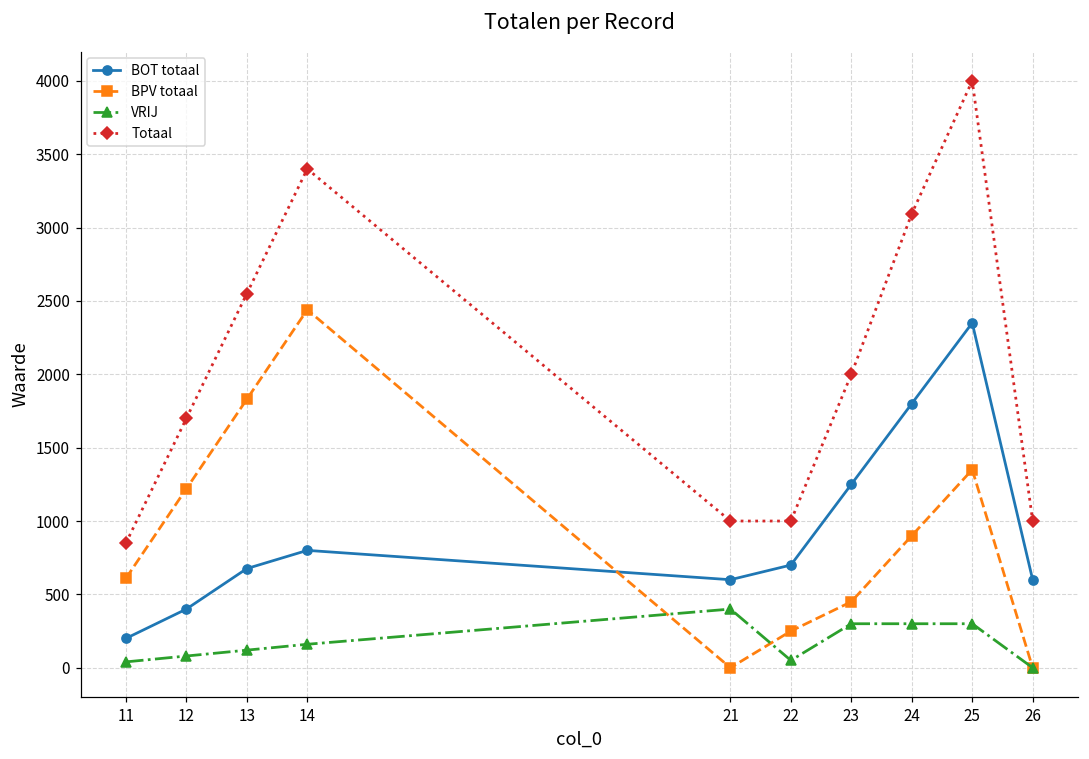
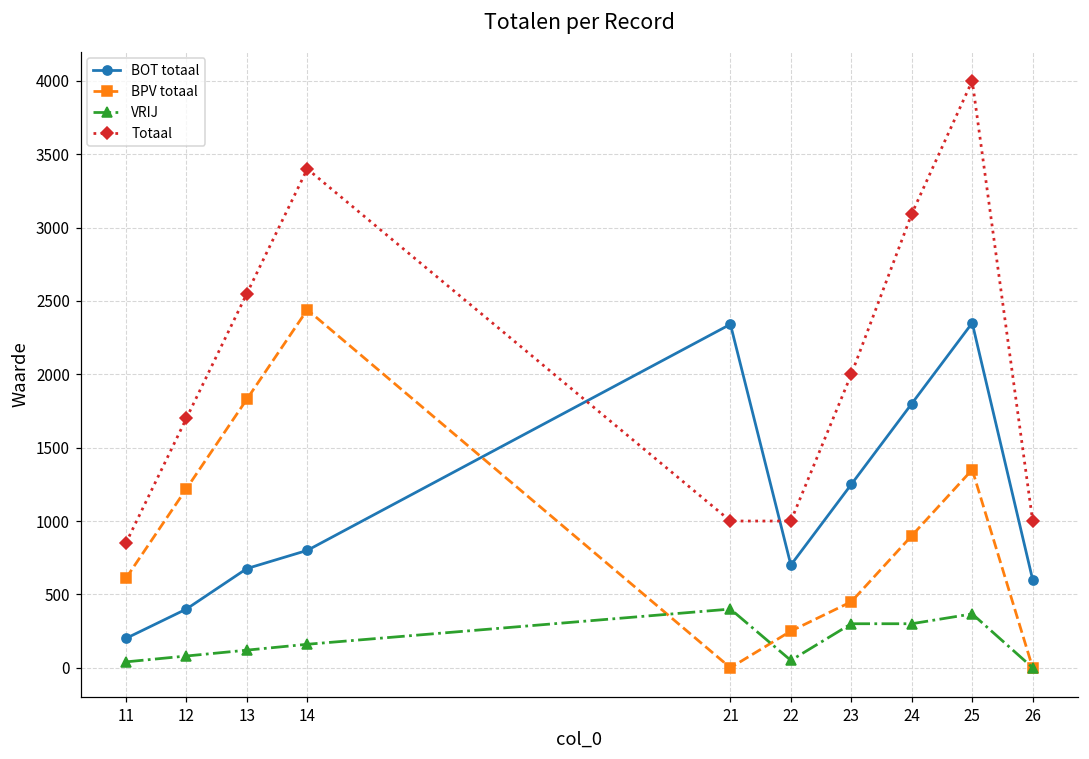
BOT totaal, 21: 600 -> 2340
VRIJ, 25: 300 -> 370
